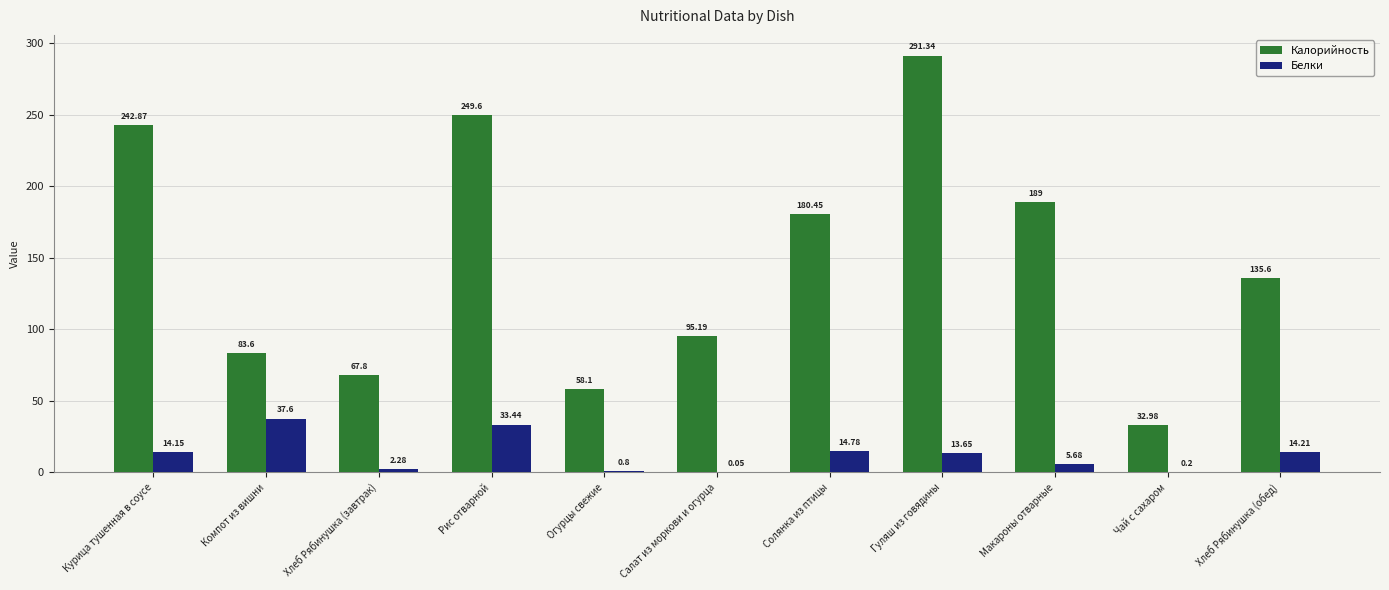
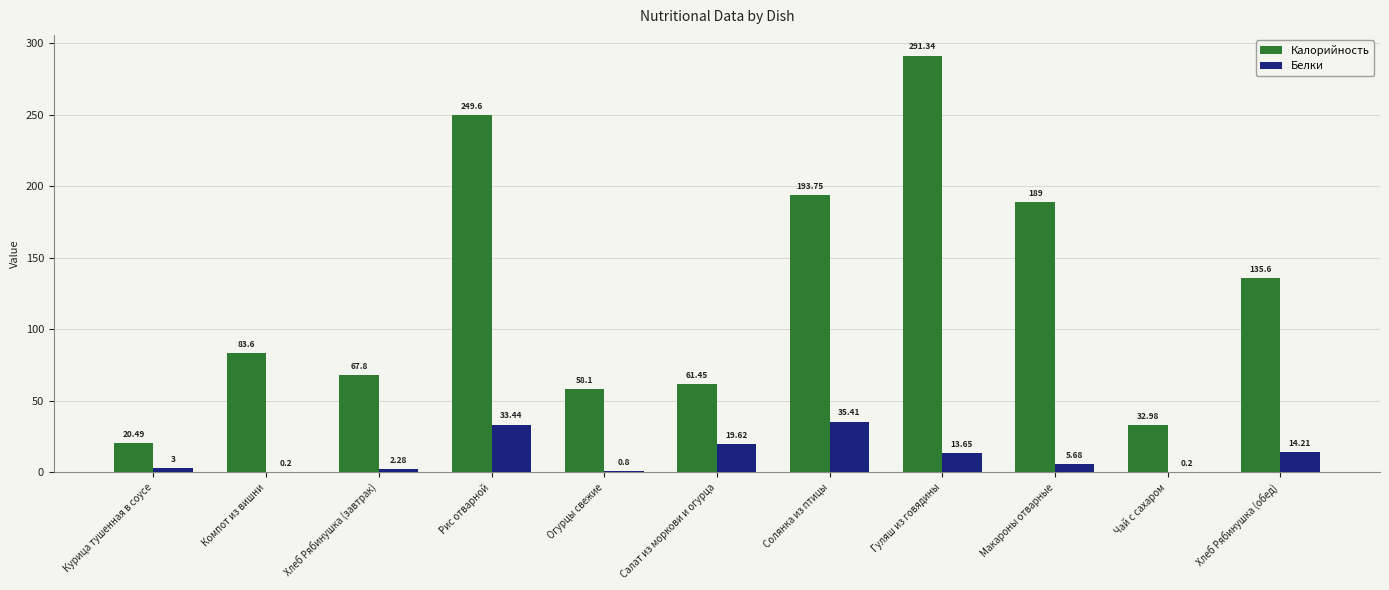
Калорийность, Курица тушенная в соусе: 242.87 -> 20.49
Белки, Курица тушенная в соусе: 14.15 -> 3
Белки, Компот из вишни: 37.6 -> 0.2
Калорийность, Салат из моркови и огурца: 95.19 -> 61.45
Белки, Салат из моркови и огурца: 0.05 -> 19.62
Калорийность, Солянка из птицы: 180.45 -> 193.75
Белки, Солянка из птицы: 14.78 -> 35.41
